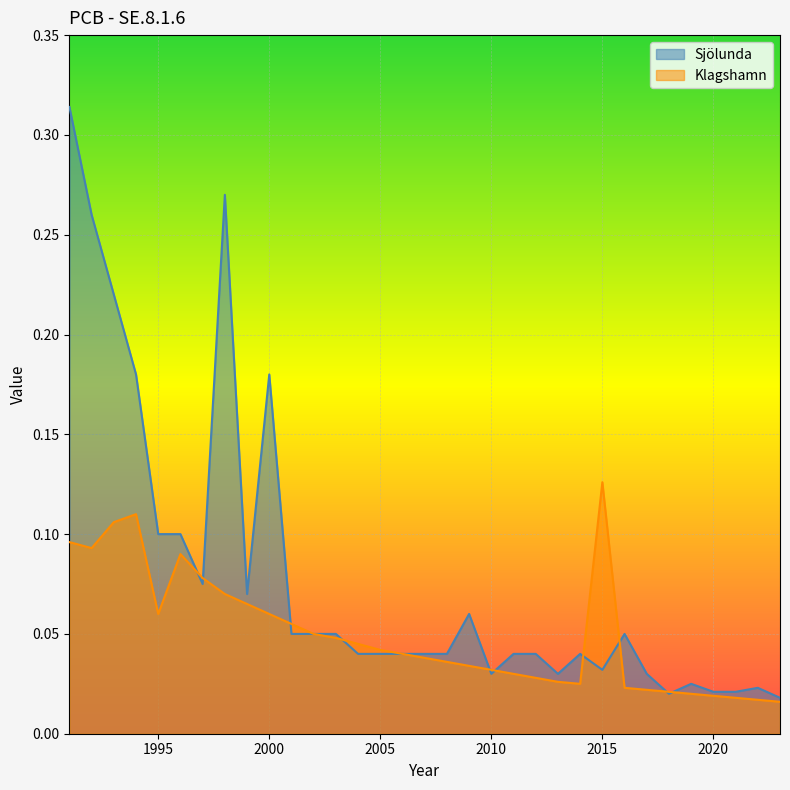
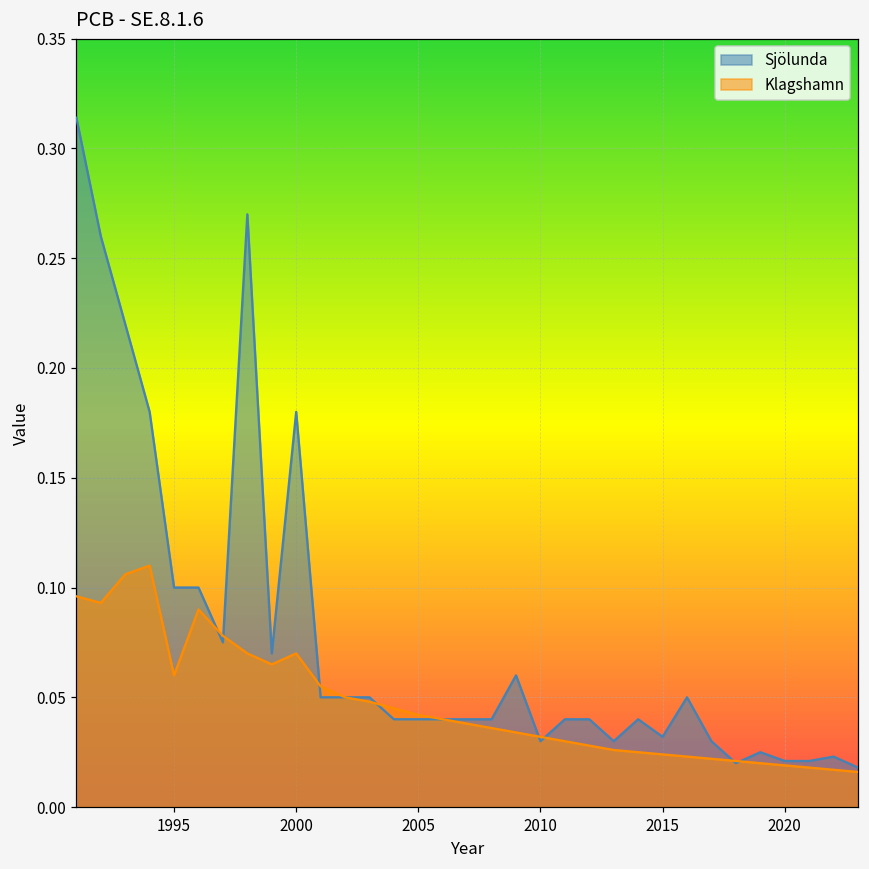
Klagshamn, 2000: 0.06 -> 0.07
Klagshamn, 2015: 0.126 -> 0.024
